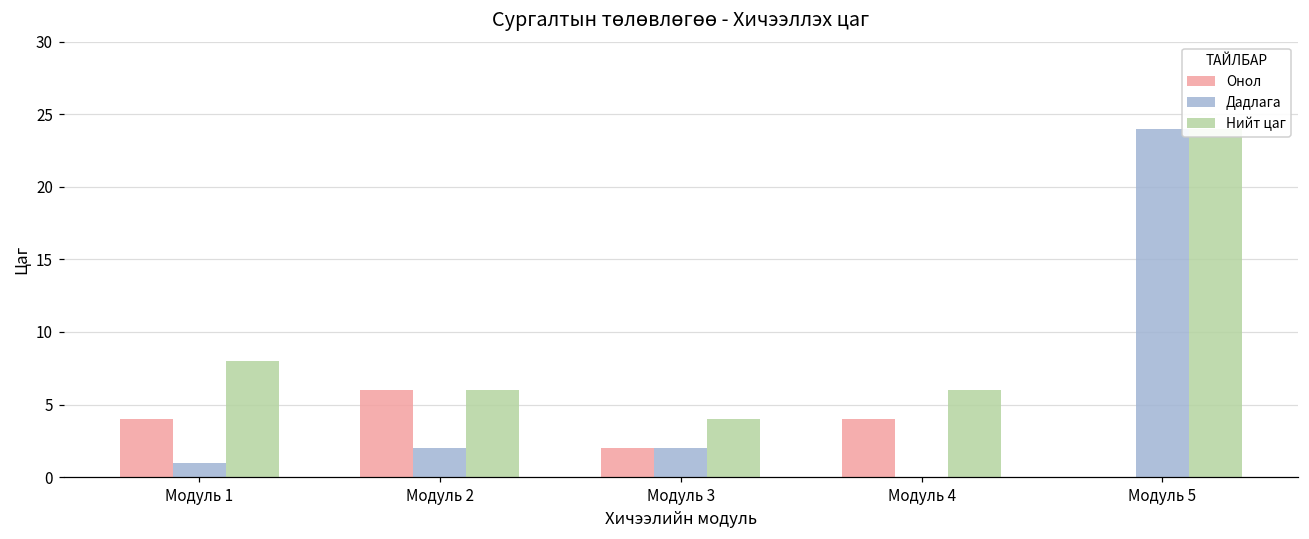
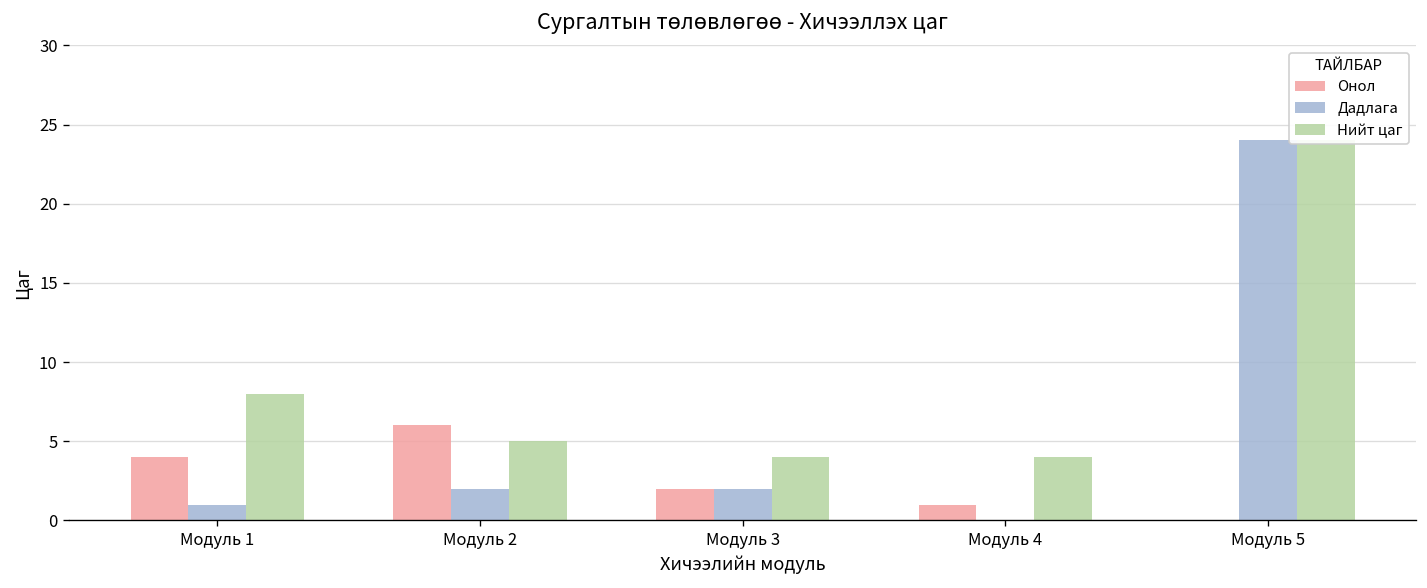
Нийт цаг, Модуль 2: 6 -> 5
Онол, Модуль 4: 4 -> 1
Нийт цаг, Модуль 4: 6 -> 4
